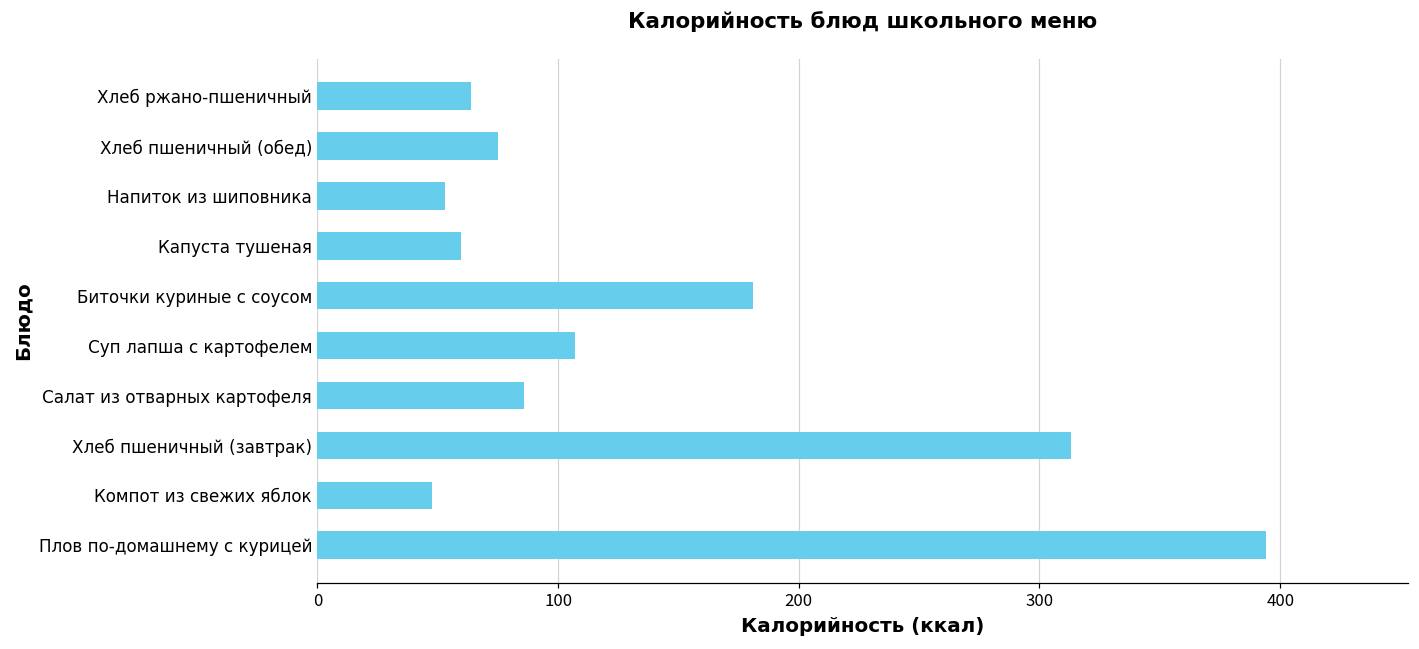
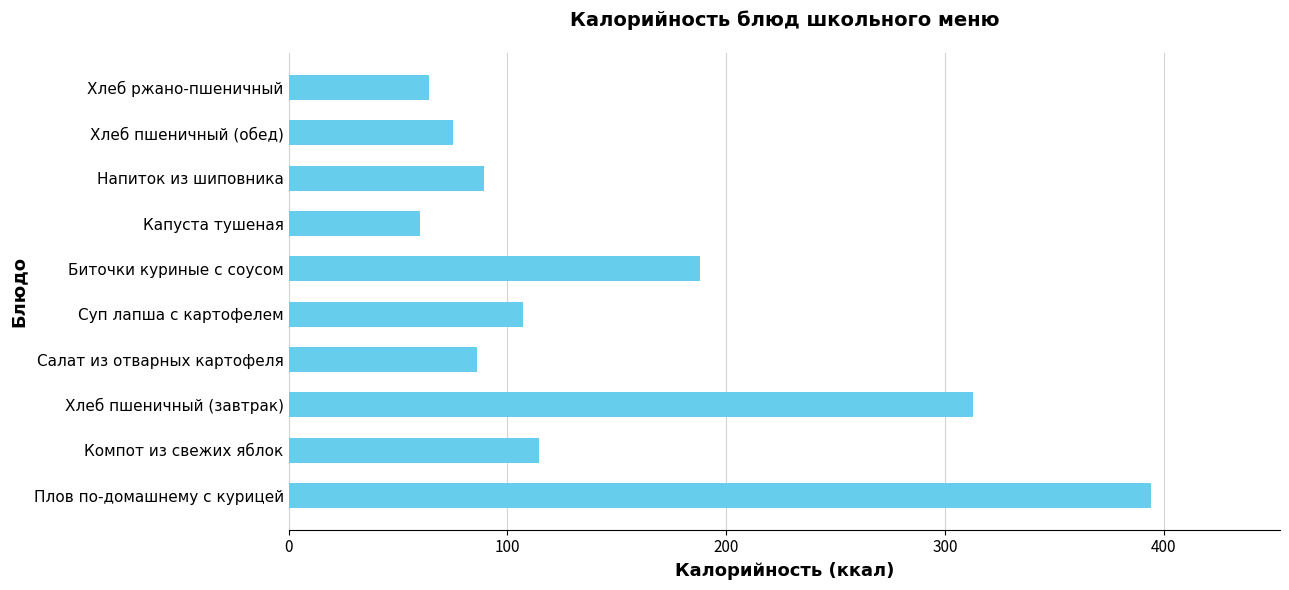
Напиток из шиповника: 53 -> 89
Биточки куриные с соусом: 181 -> 188
Компот из свежих яблок: 48 -> 115
